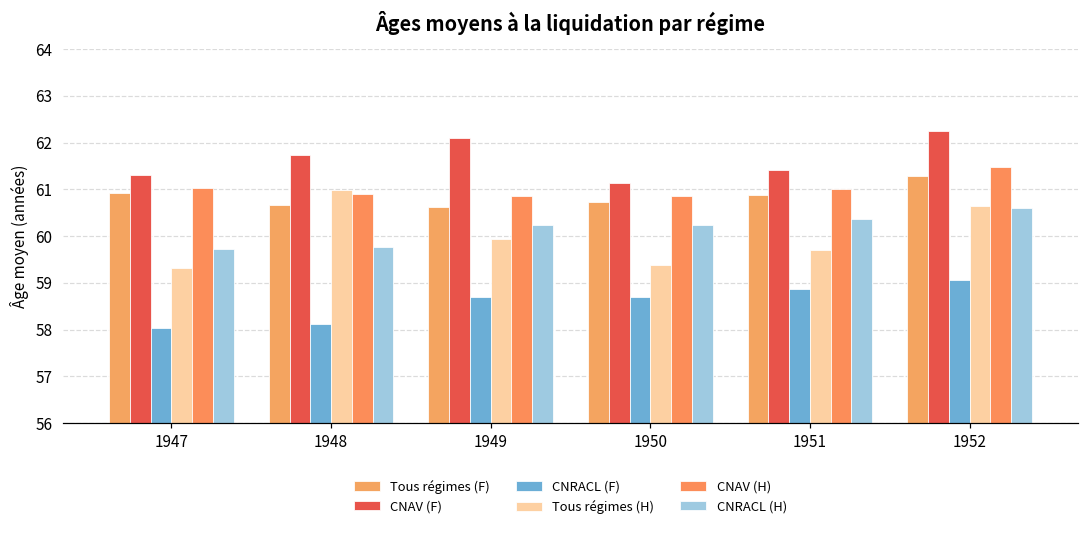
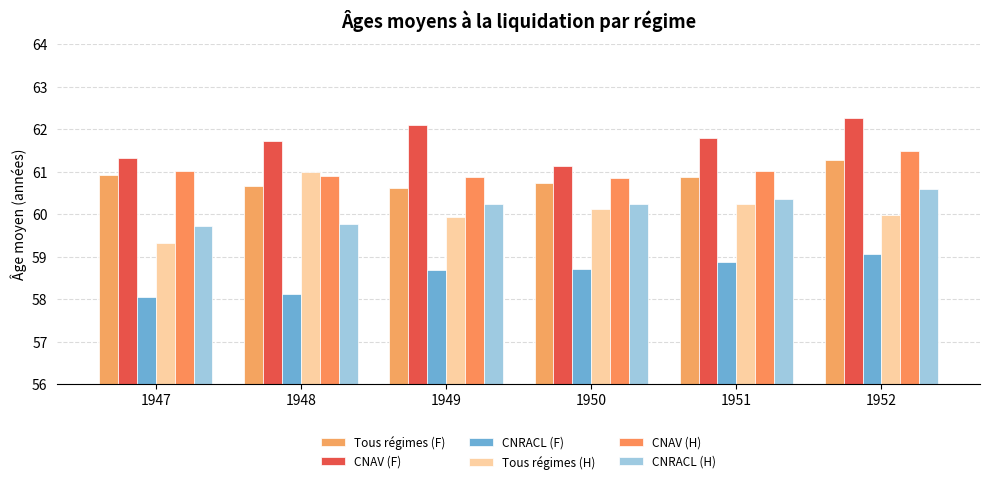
Tous régimes (H), 1950: 59.4 -> 60.1
CNAV (F), 1951: 61.4 -> 61.8
Tous régimes (H), 1951: 59.7 -> 60.2
Tous régimes (H), 1952: 60.6 -> 60.0
